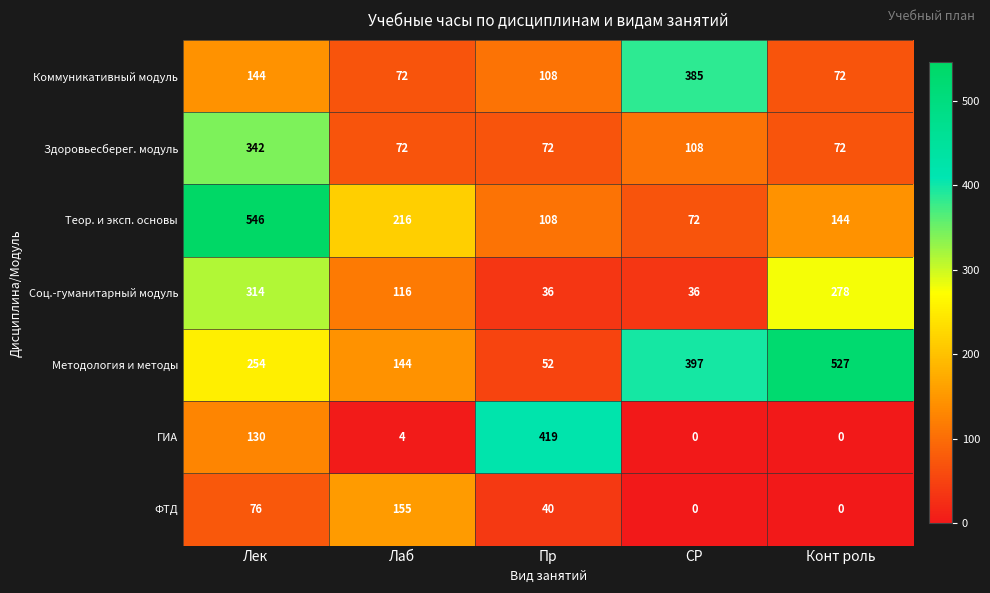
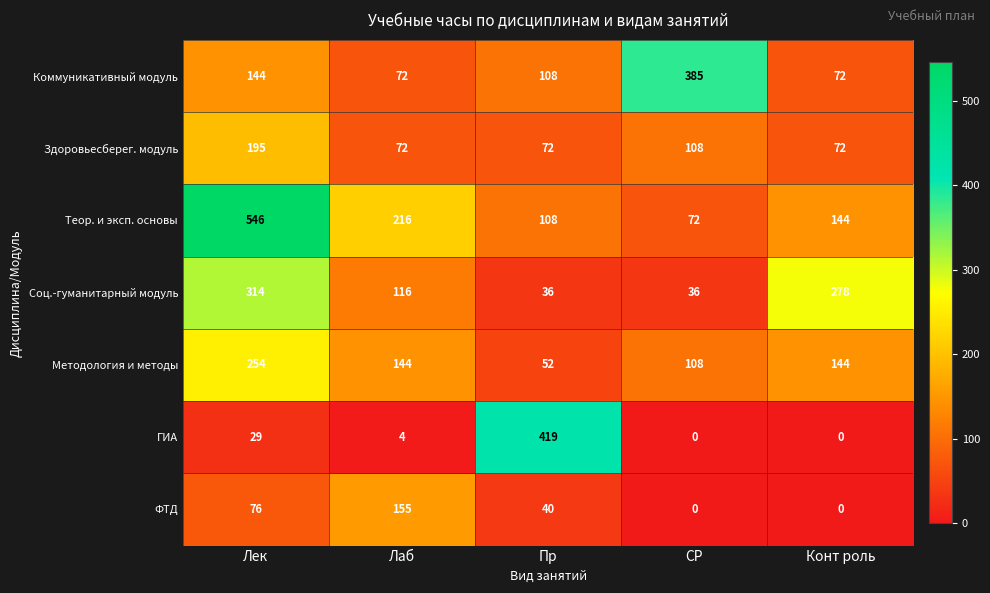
Здоровьесберег. модуль, Лек: 342 -> 195
Методология и методы, СР: 397 -> 108
Методология и методы, Конт роль: 527 -> 144
ГИА, Лек: 130 -> 29
